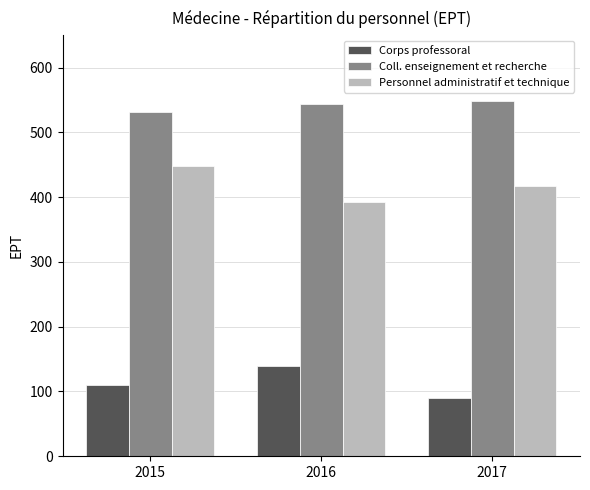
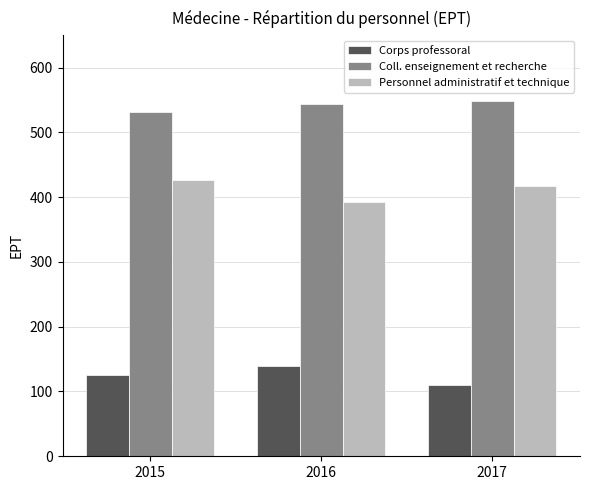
Corps professoral, 2015: 110 -> 130
Personnel administratif et technique, 2015: 450 -> 430
Corps professoral, 2017: 90 -> 110
